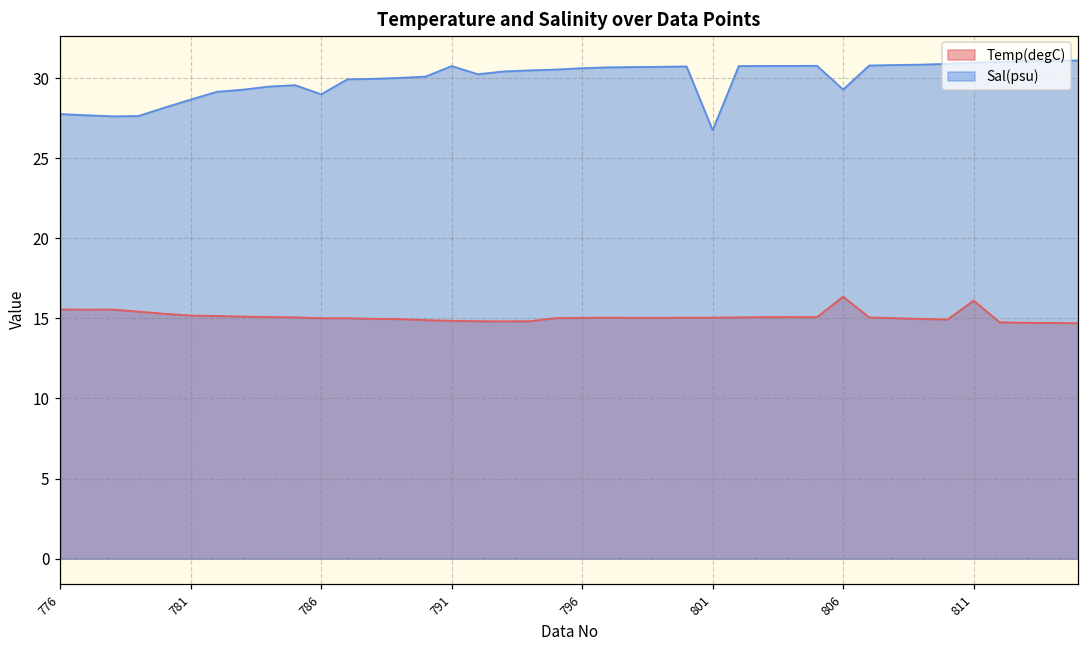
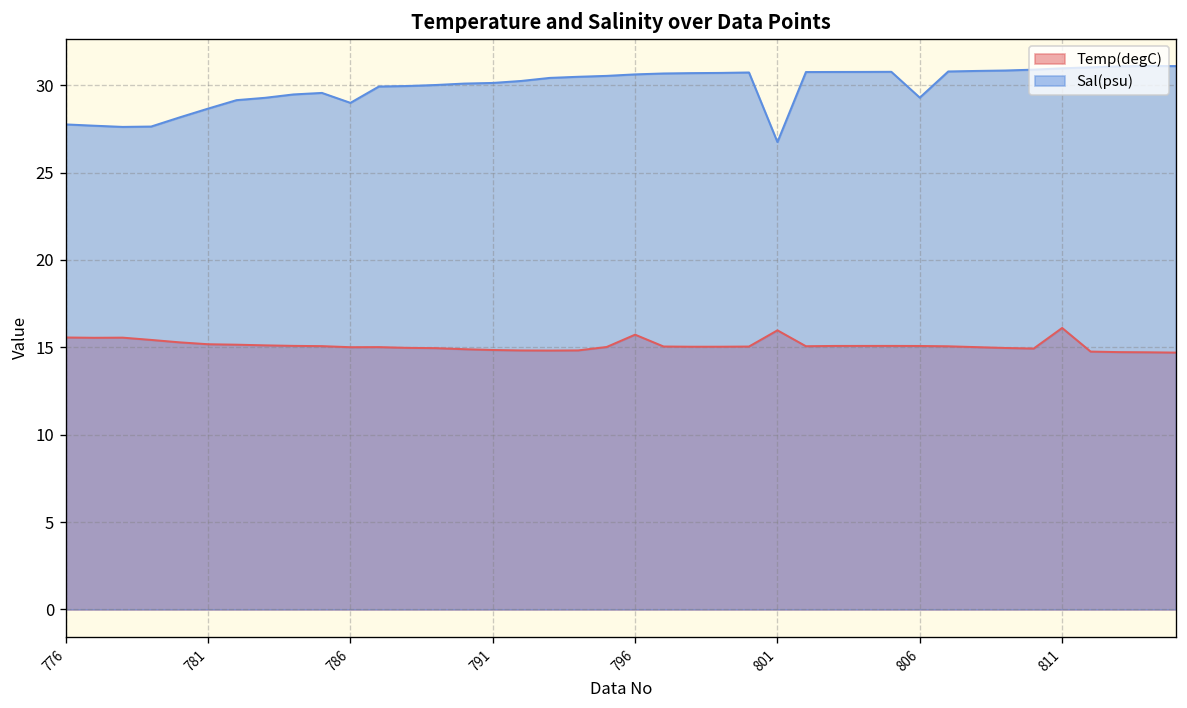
Sal(psu), 791: 30.7 -> 30.1
Temp(degC), 796: 15.0 -> 15.7
Temp(degC), 801: 15.0 -> 16.0
Temp(degC), 806: 16.4 -> 15.1
